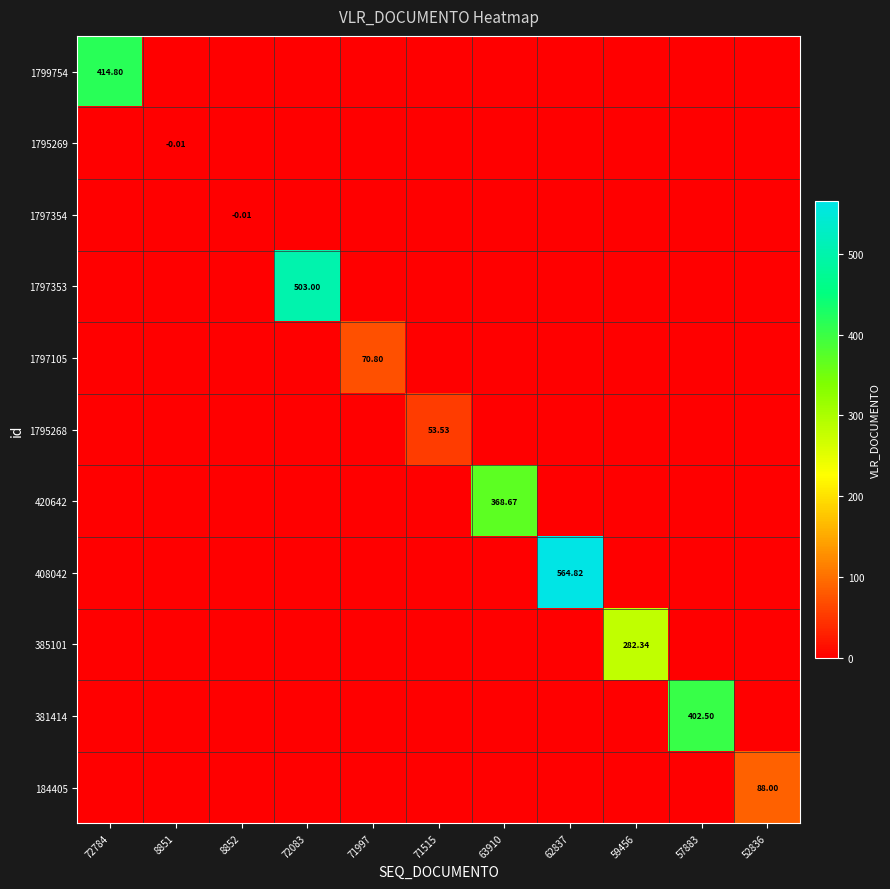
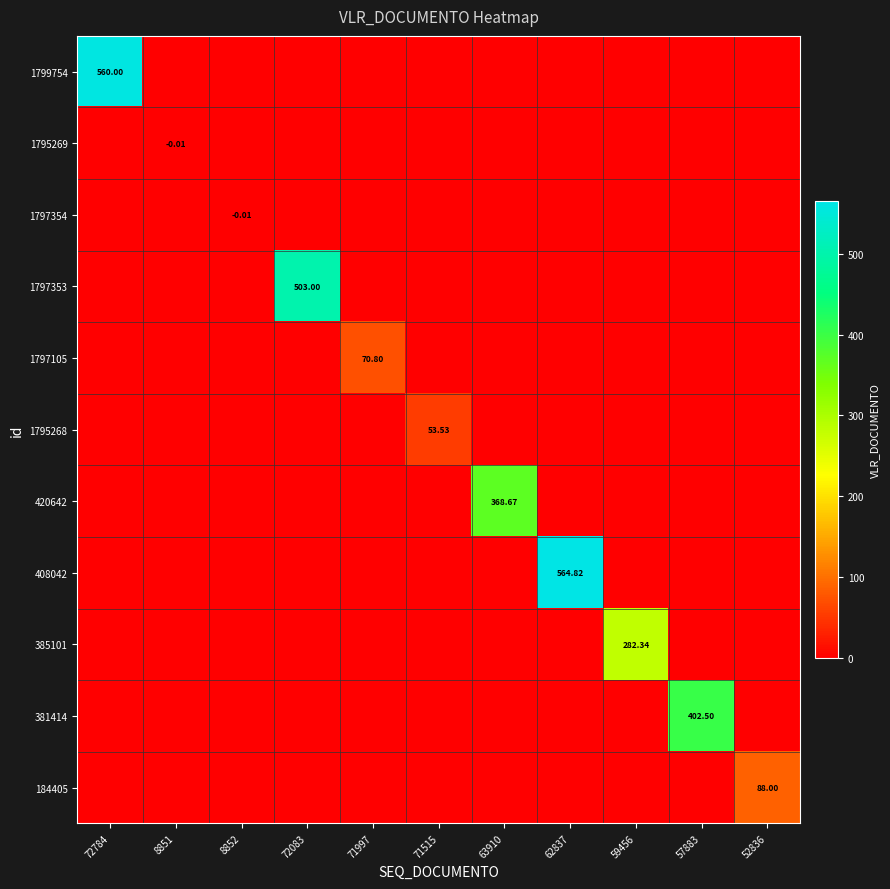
1799754, 72784: 414.80 -> 560.00
